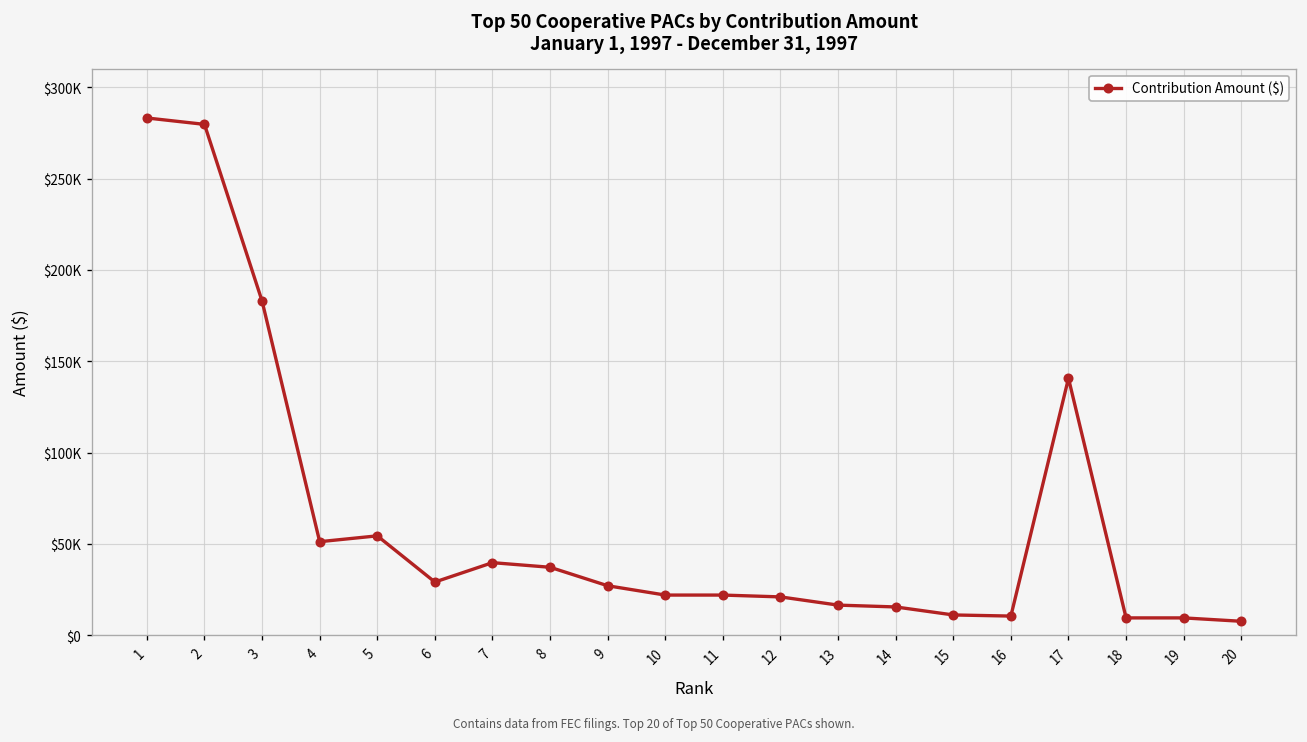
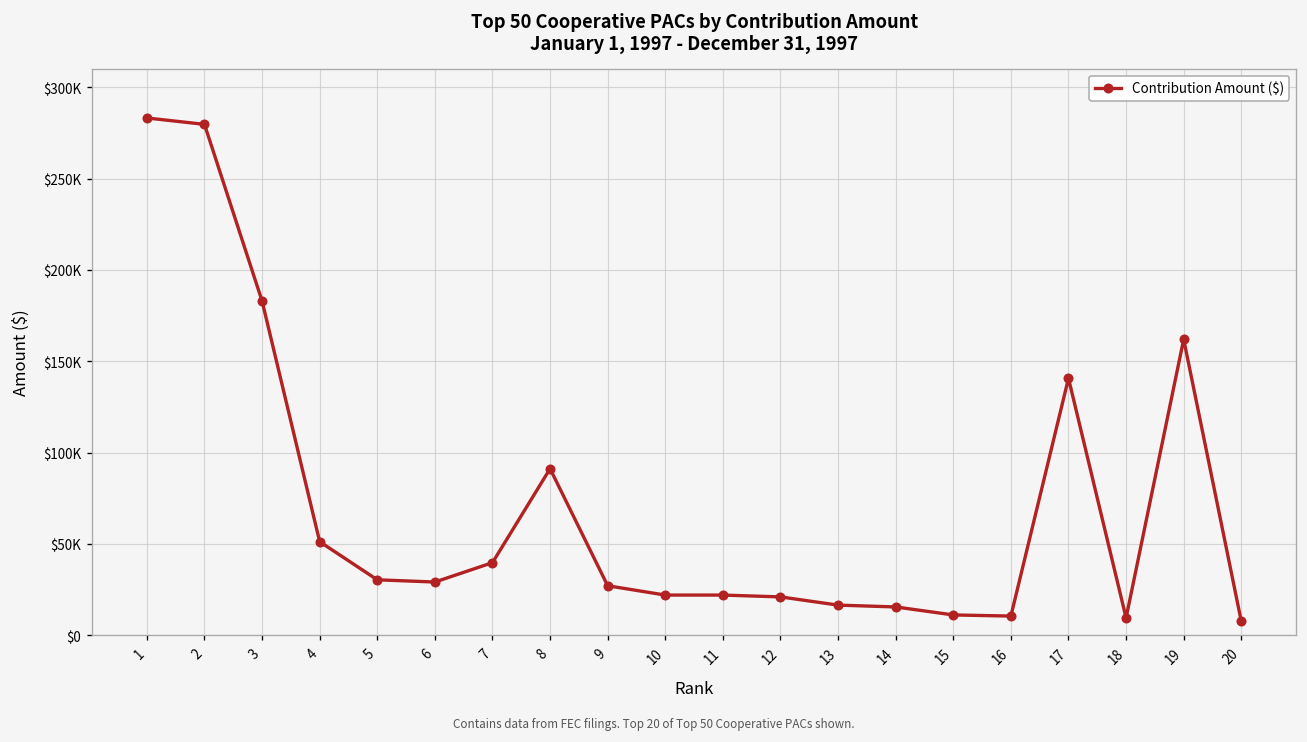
5: $54000 -> $30000
8: $37000 -> $91000
19: $10000 -> $162000
